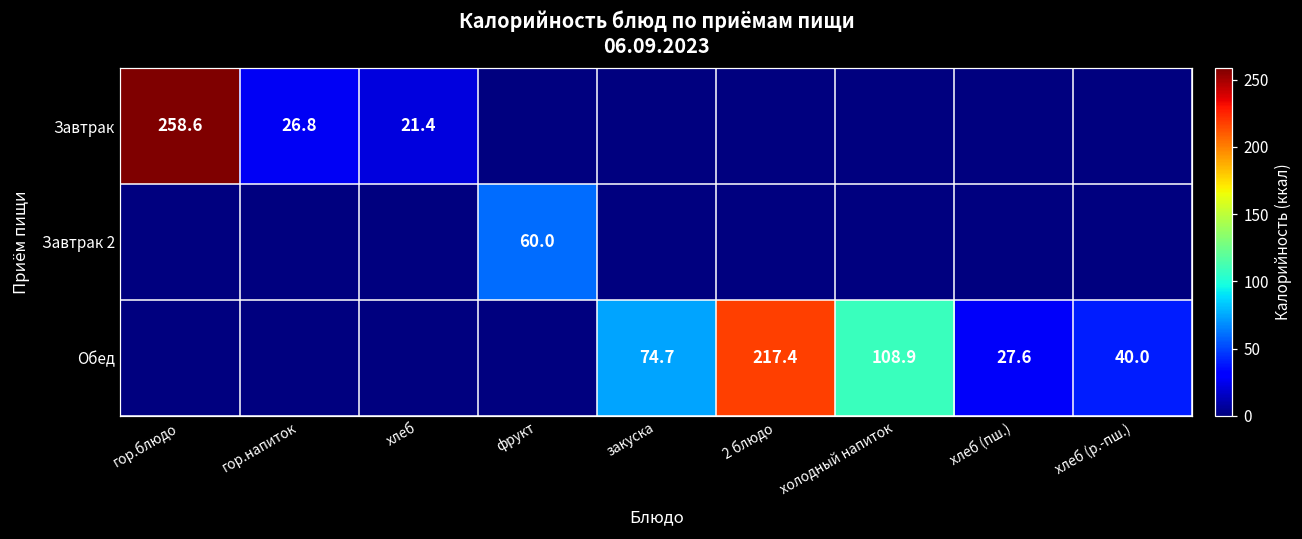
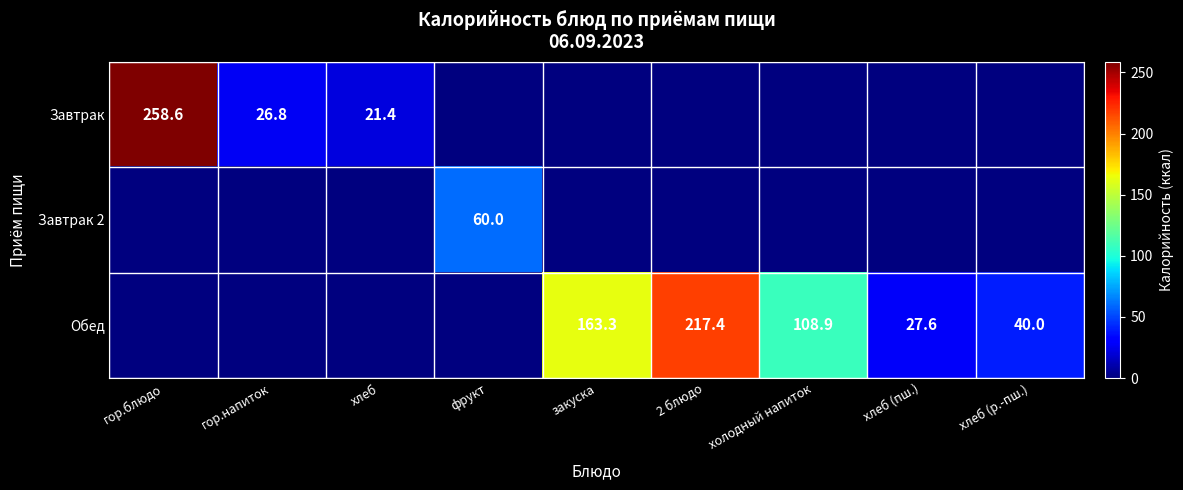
Обед, закуска: 74.7 -> 163.3
